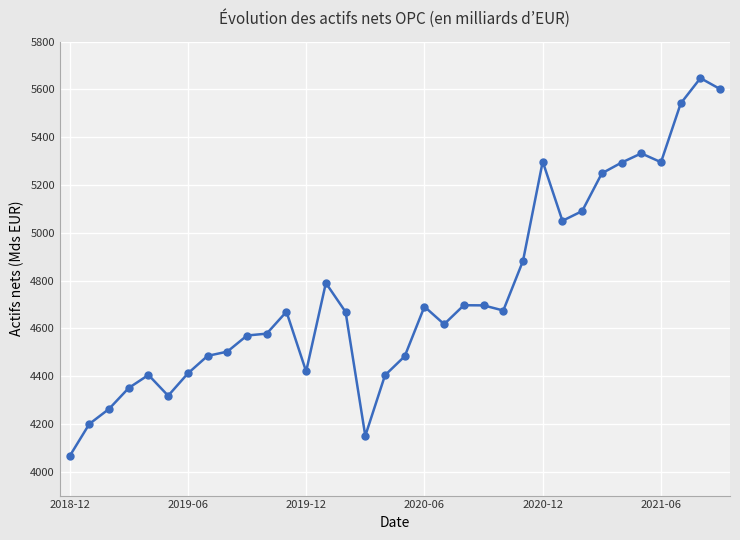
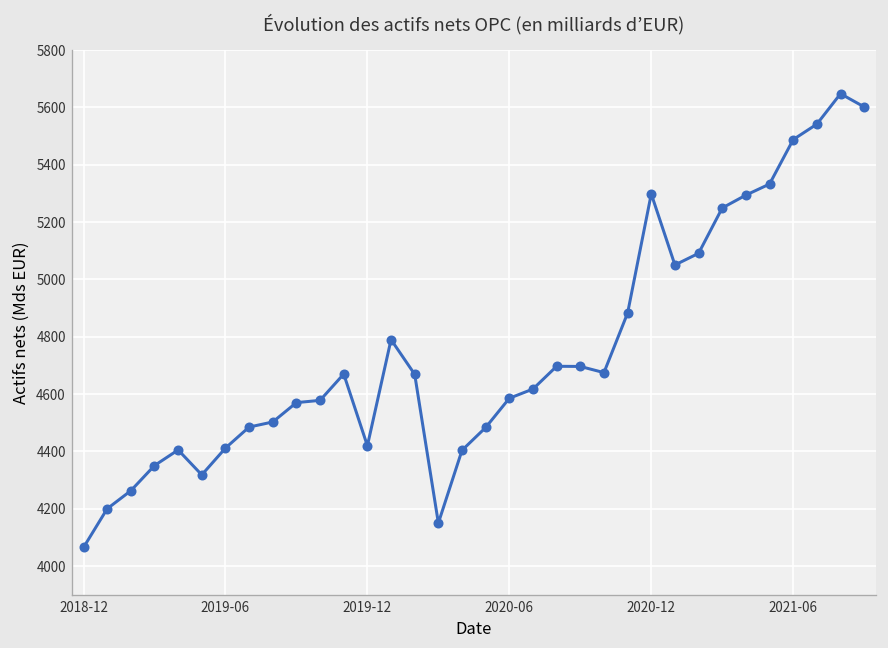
2020-06: 4690 -> 4590
2021-06: 5300 -> 5490
